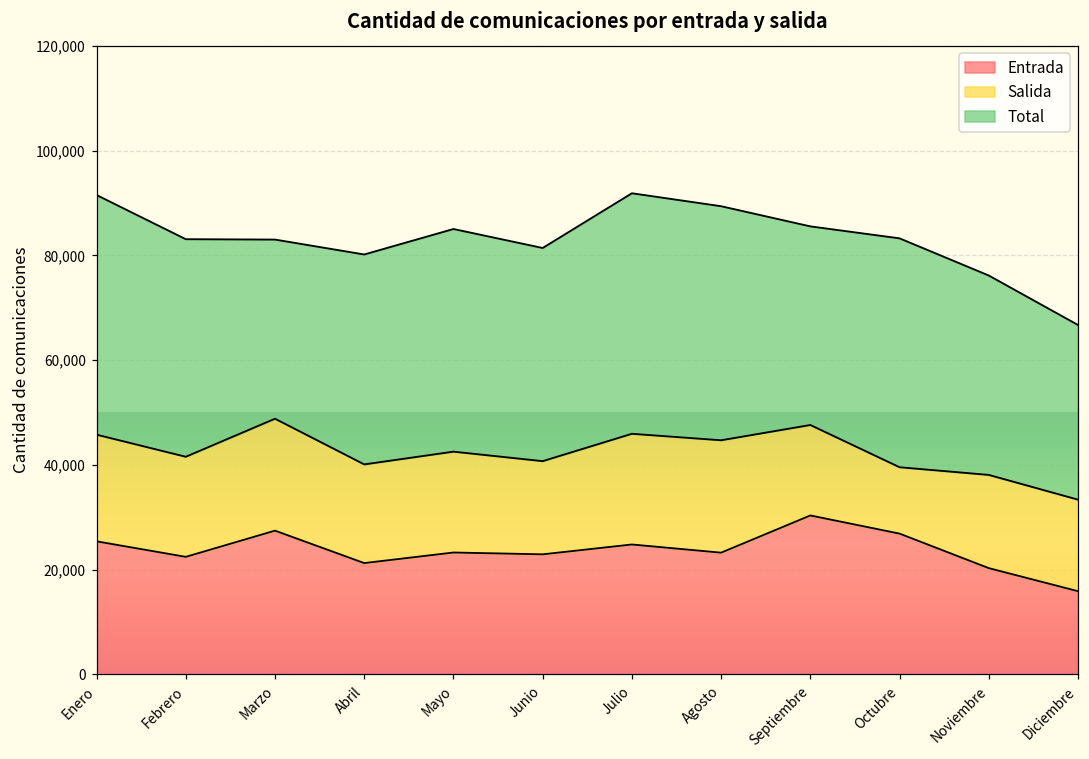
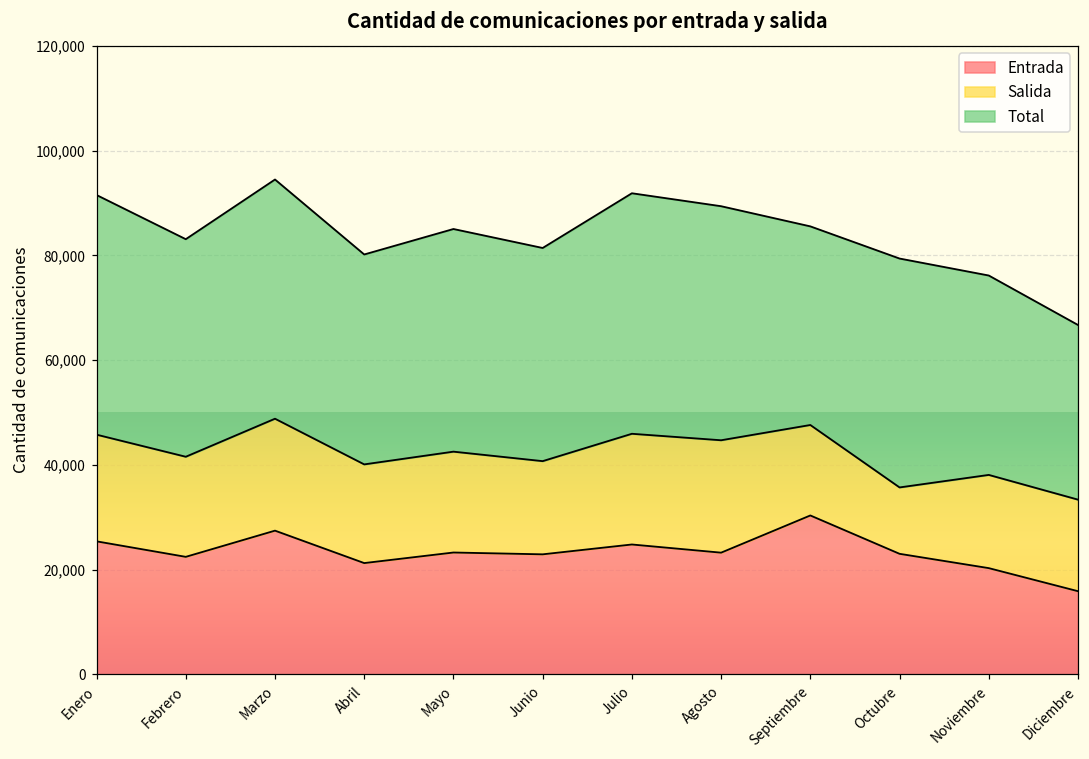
Total, Marzo: 34,000 -> 46,000
Entrada, Octubre: 27,000 -> 23,000
